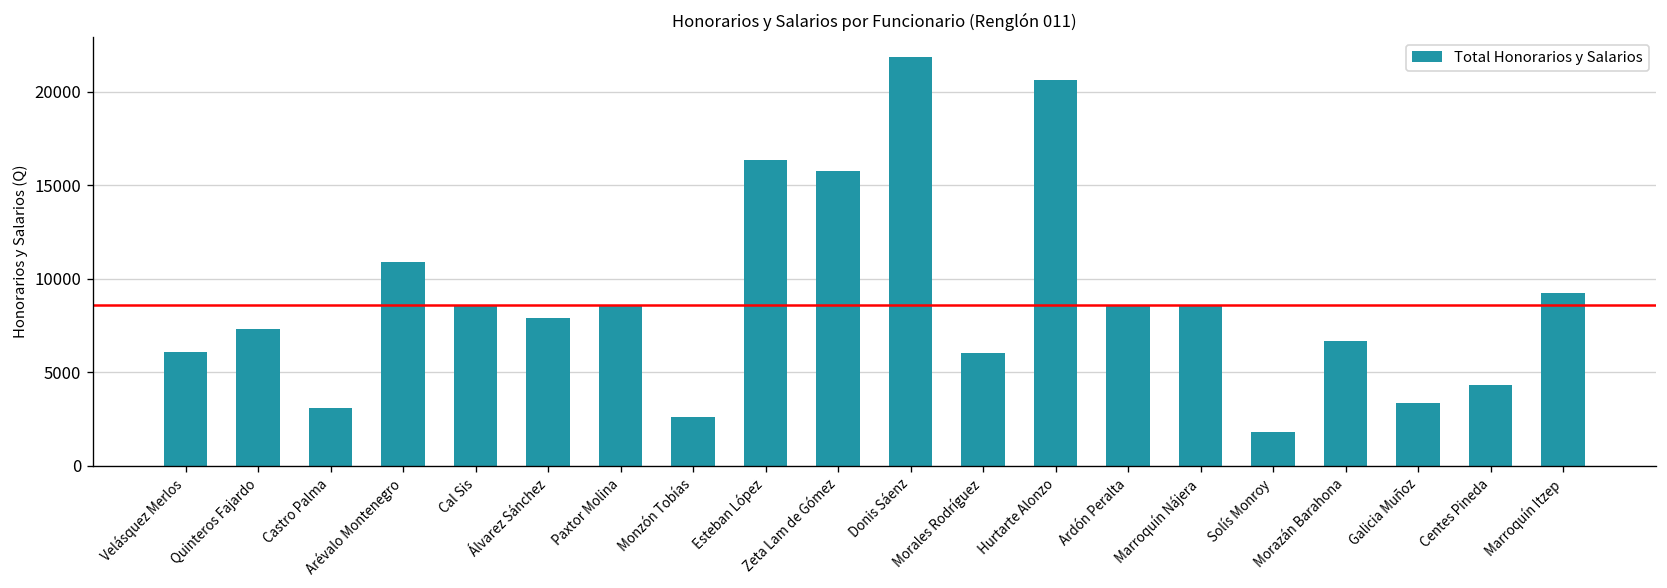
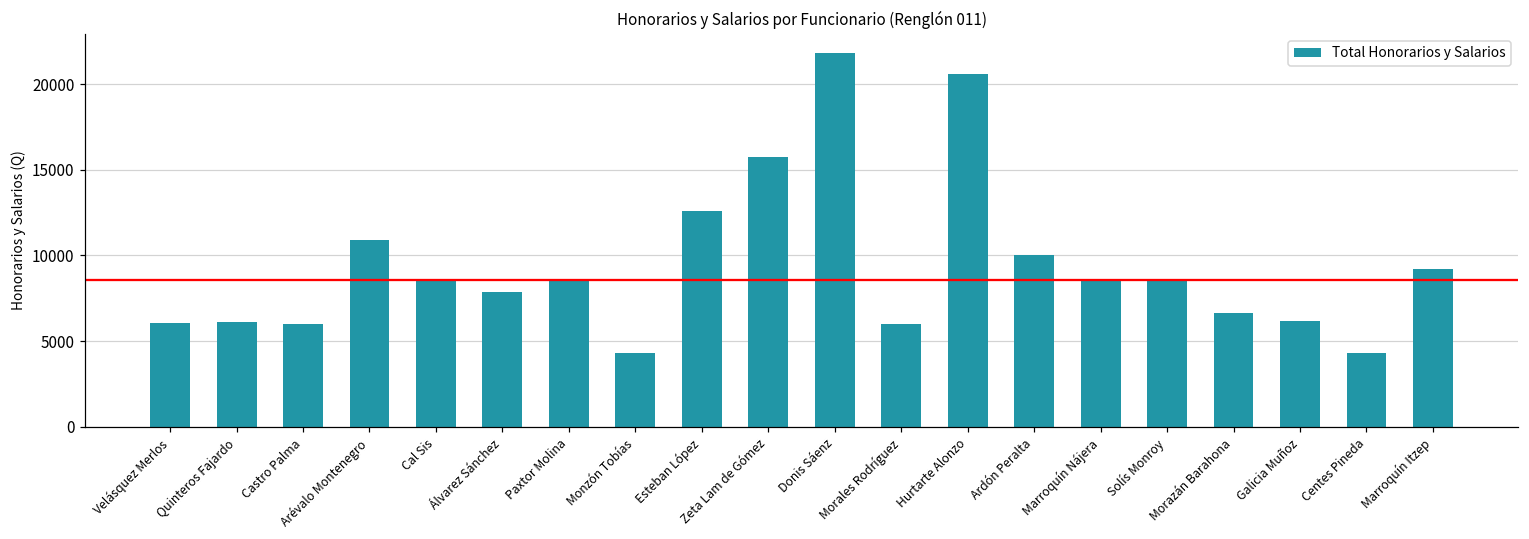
Quinteros Fajardo: 7300 -> 6100
Castro Palma: 3100 -> 6000
Monzón Tobías: 2600 -> 4300
Esteban López: 16400 -> 12600
Ardón Peralta: 8600 -> 10000
Solís Monroy: 1800 -> 8600
Galicia Muñoz: 3300 -> 6200
